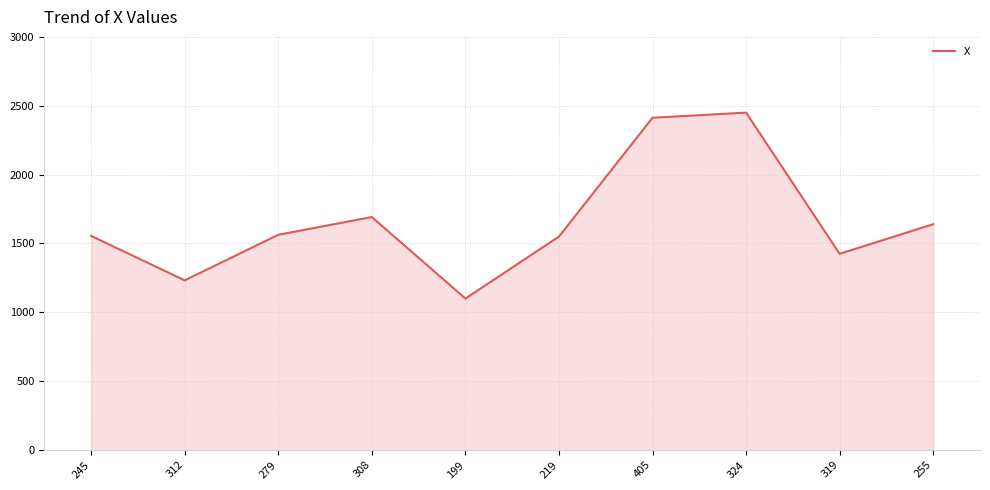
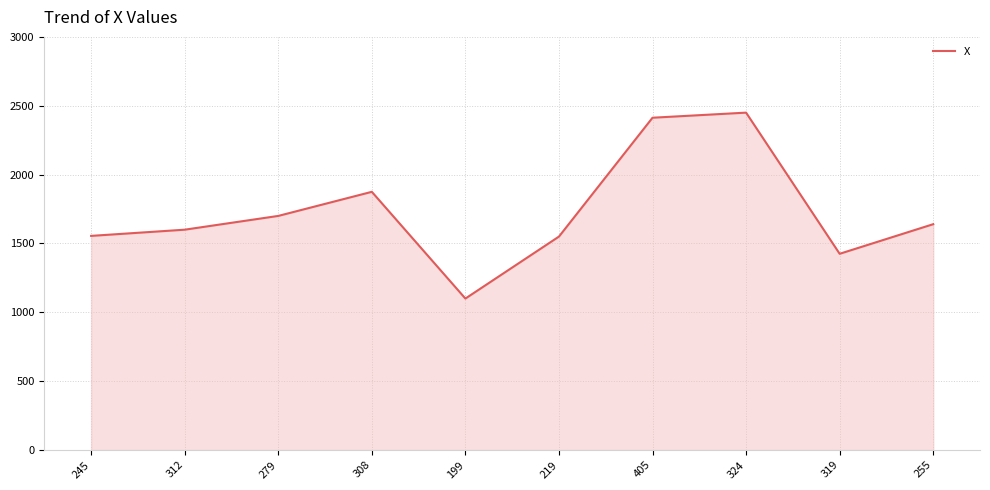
312: 1230 -> 1600
279: 1560 -> 1700
308: 1690 -> 1880
